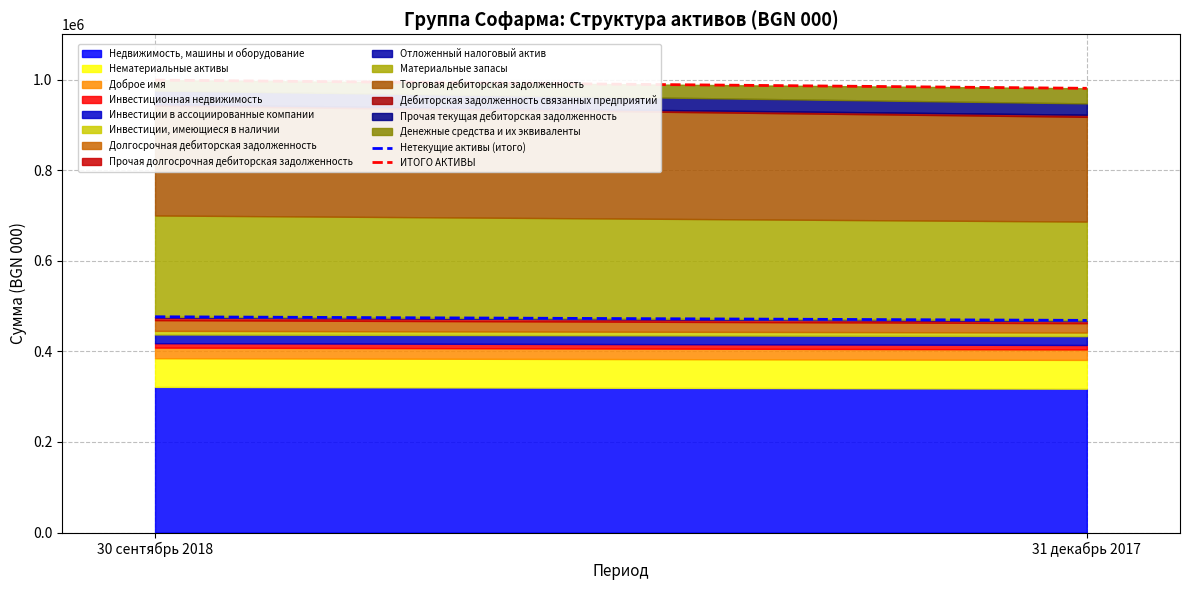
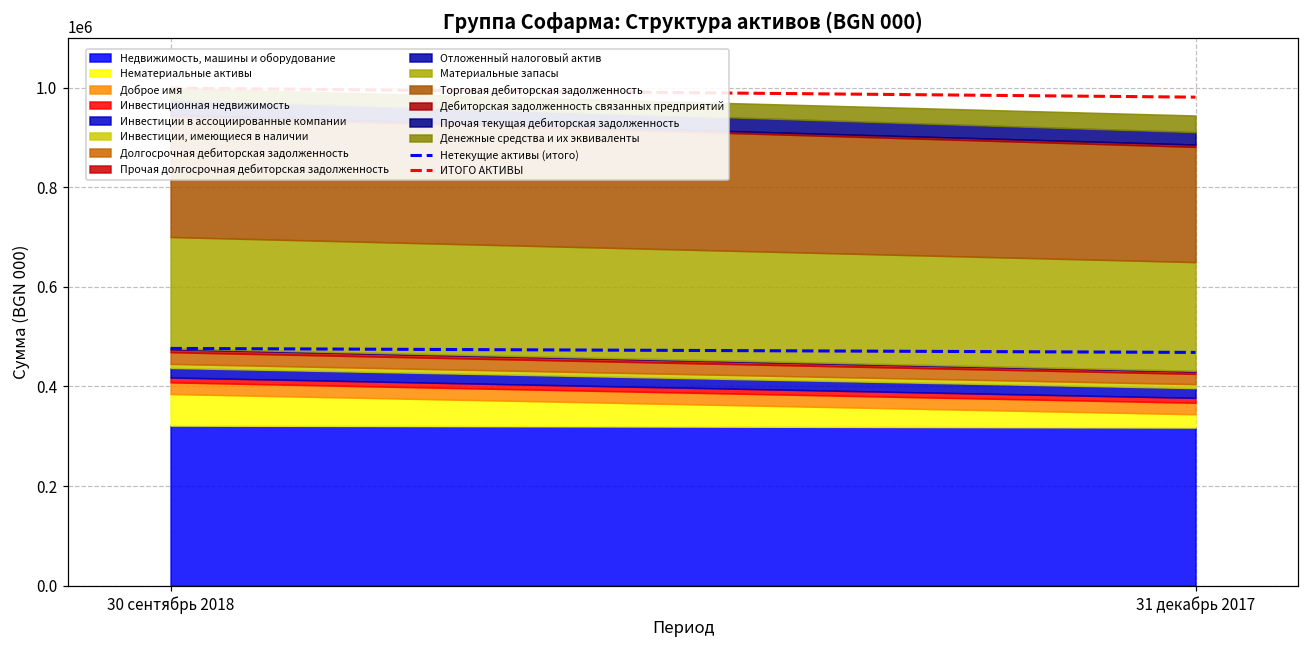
Нематериальные активы, 31 декабрь 2017: 60000 -> 30000
